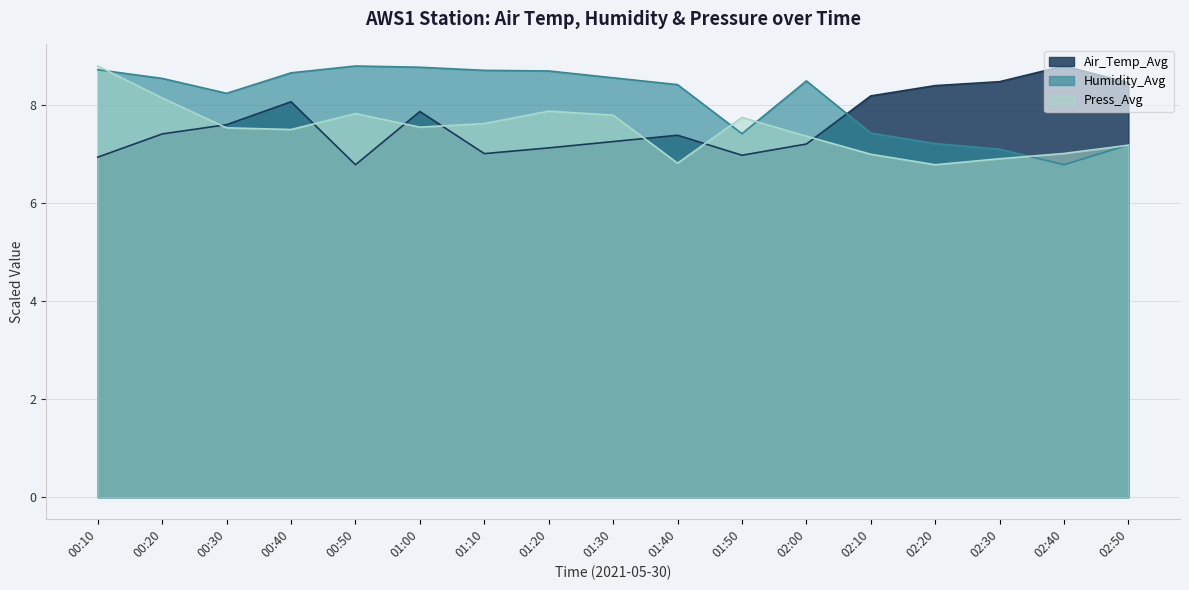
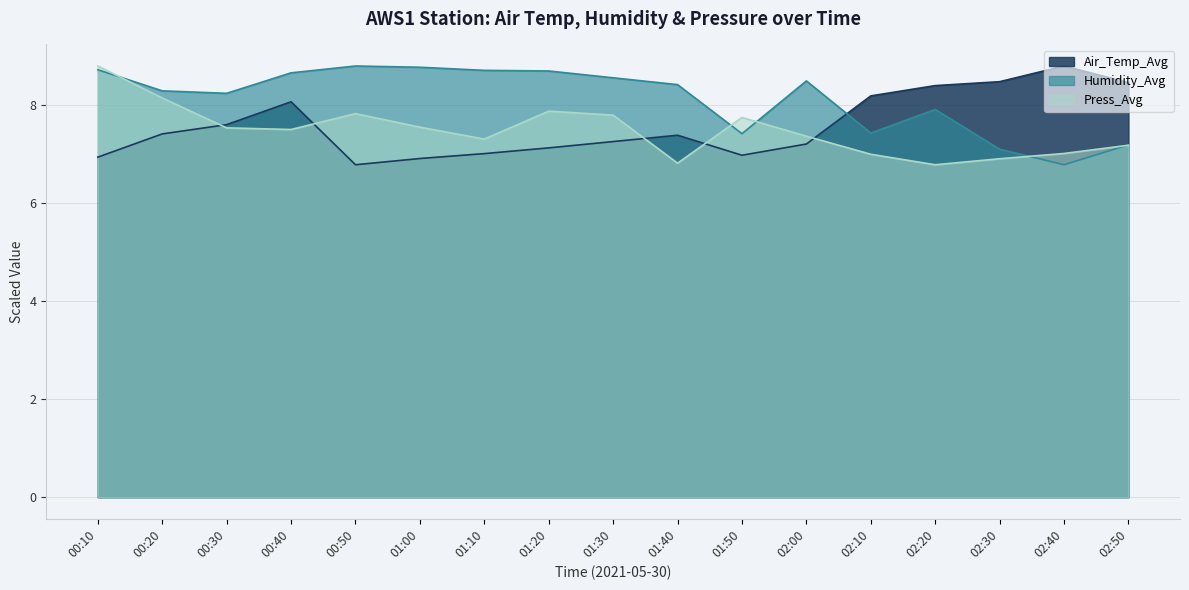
Humidity_Avg, 00:20: 8.5 -> 8.3
Air_Temp_Avg, 01:00: 7.9 -> 6.9
Press_Avg, 01:10: 7.6 -> 7.3
Humidity_Avg, 02:20: 7.2 -> 7.9
